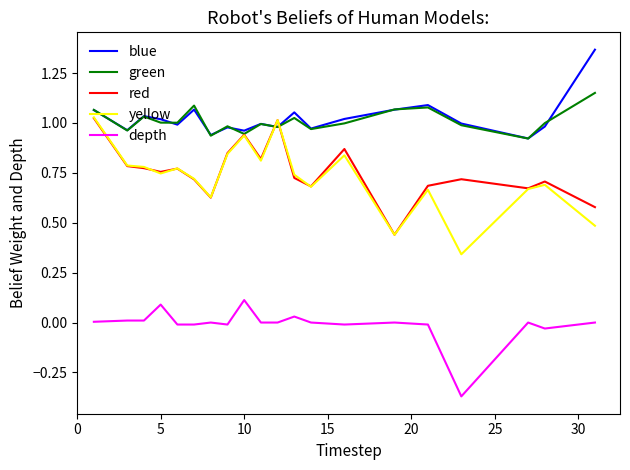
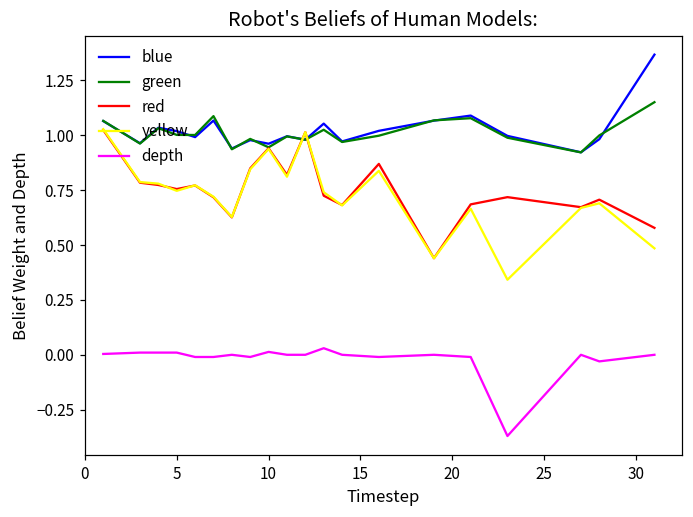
depth, 5: 0.09 -> 0.01
depth, 10: 0.11 -> 0.01
